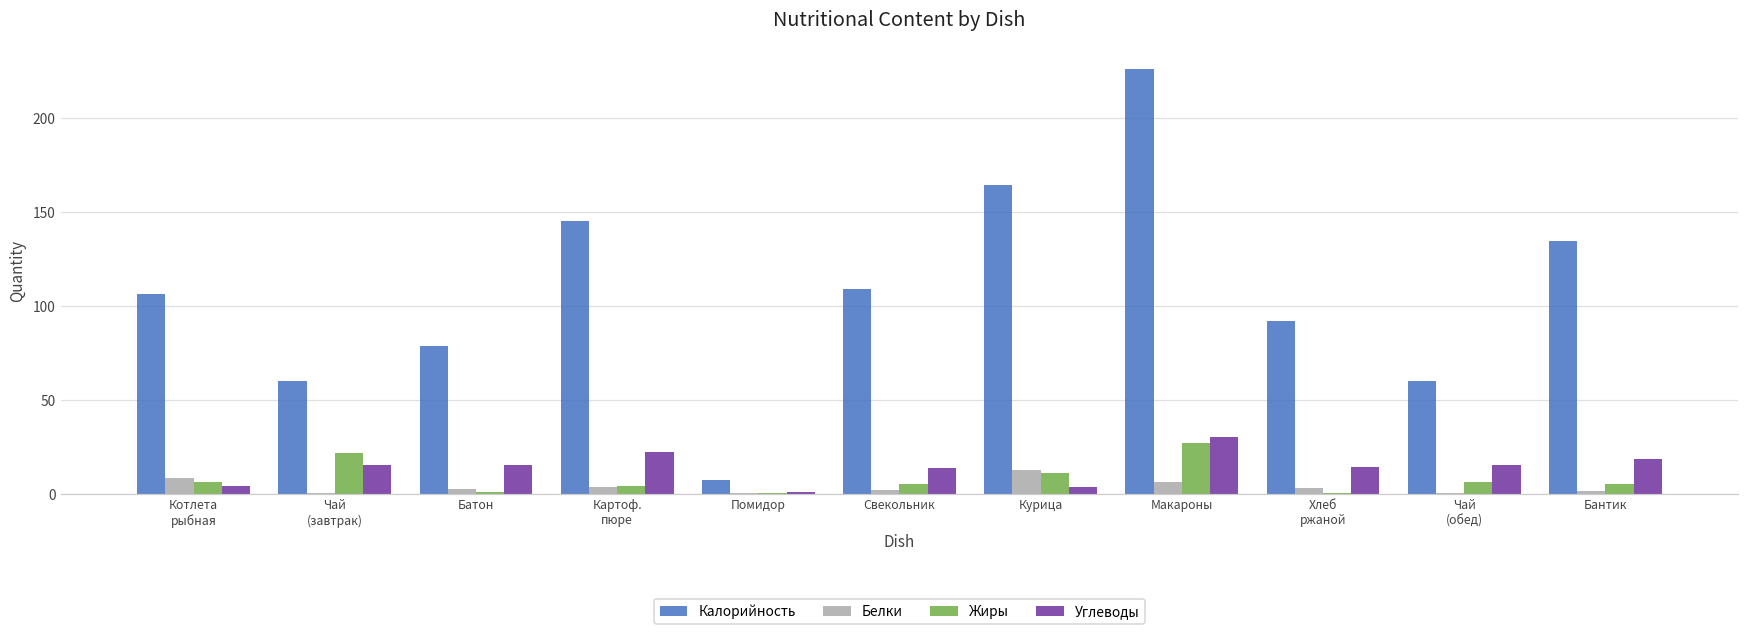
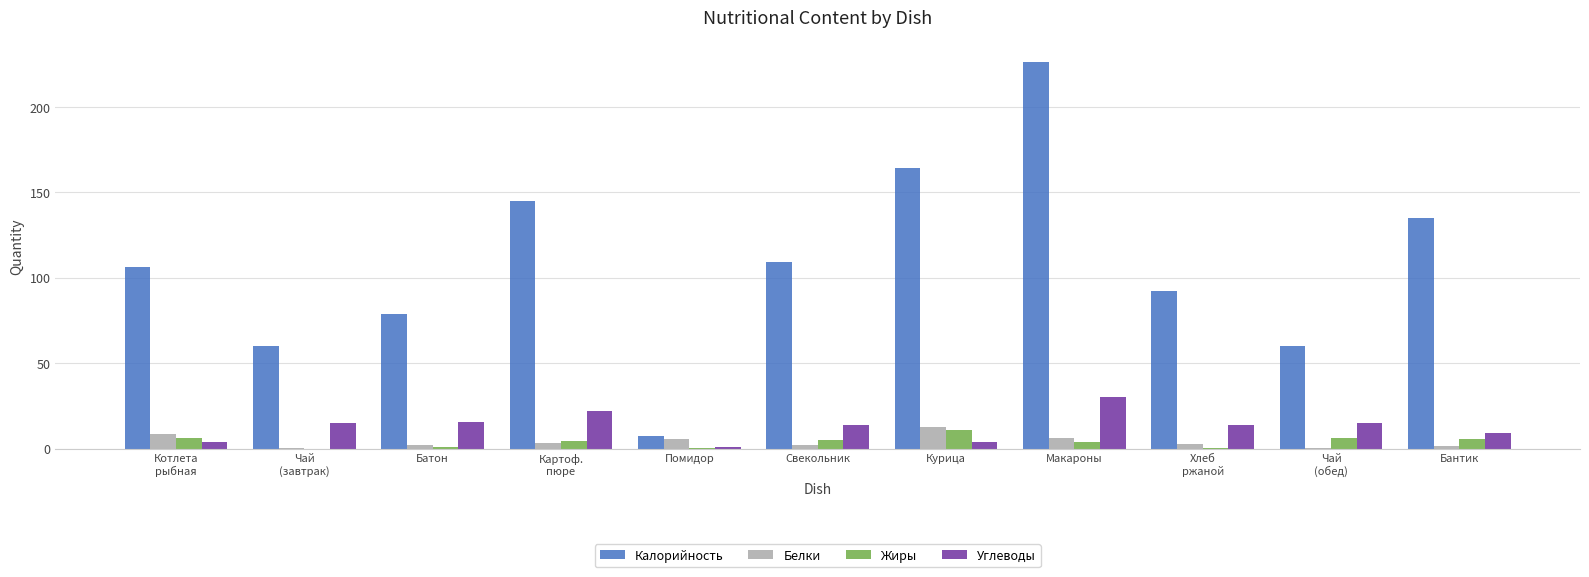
Жиры, Чай (завтрак): 22 -> 0
Белки, Помидор: 0 -> 5
Жиры, Макароны: 27 -> 4
Углеводы, Бантик: 19 -> 9
